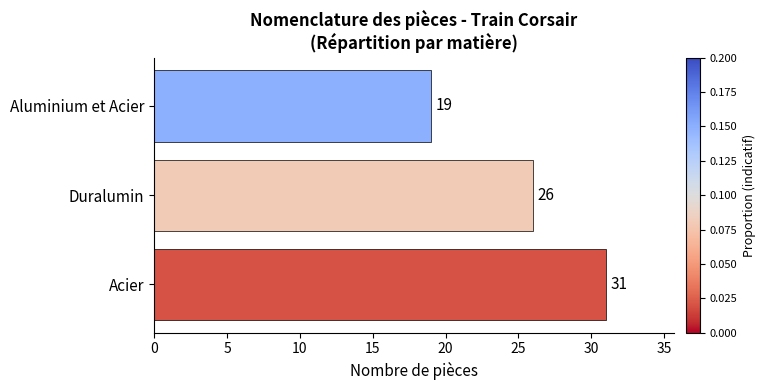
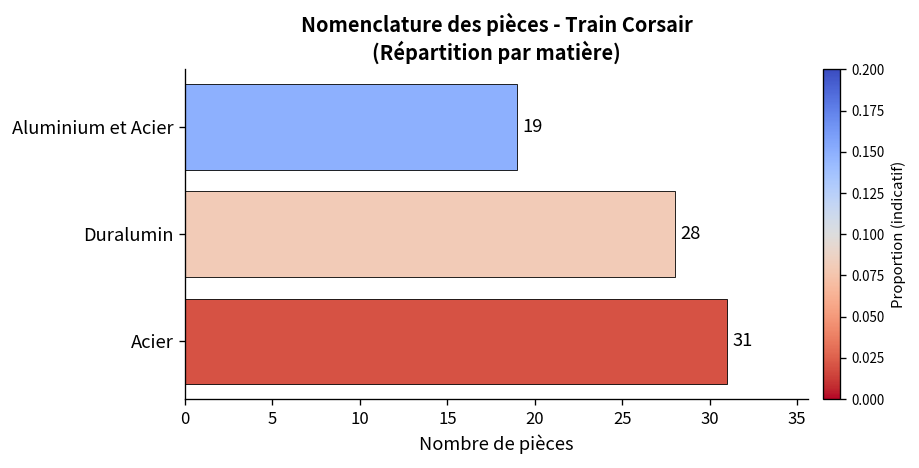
Duralumin: 26 -> 28
